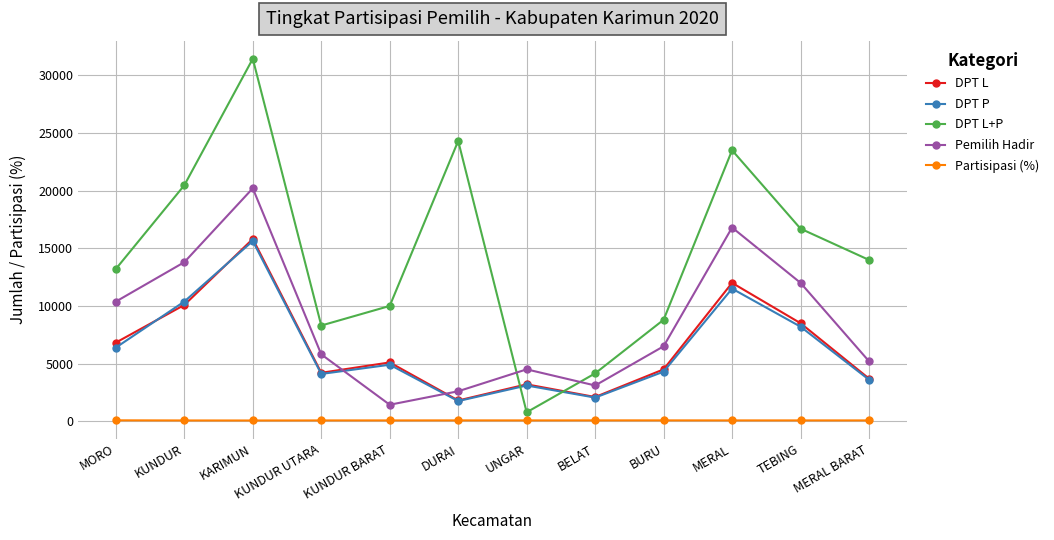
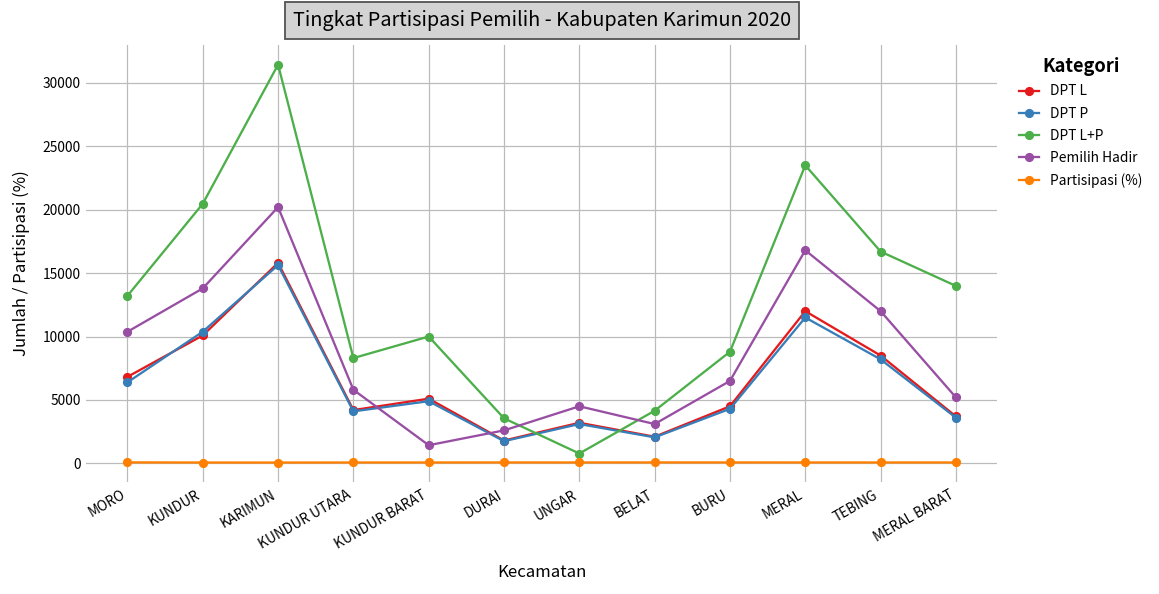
DPT L+P, DURAI: 24300 -> 3600
